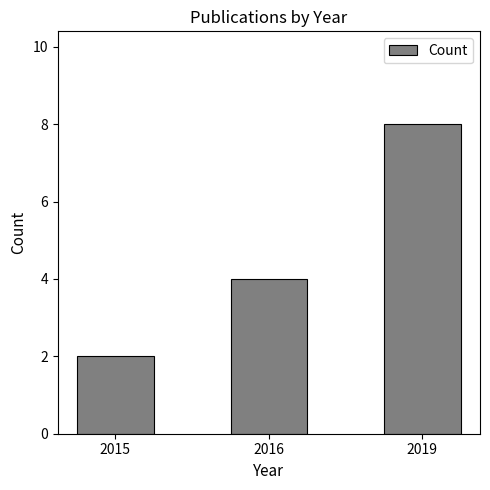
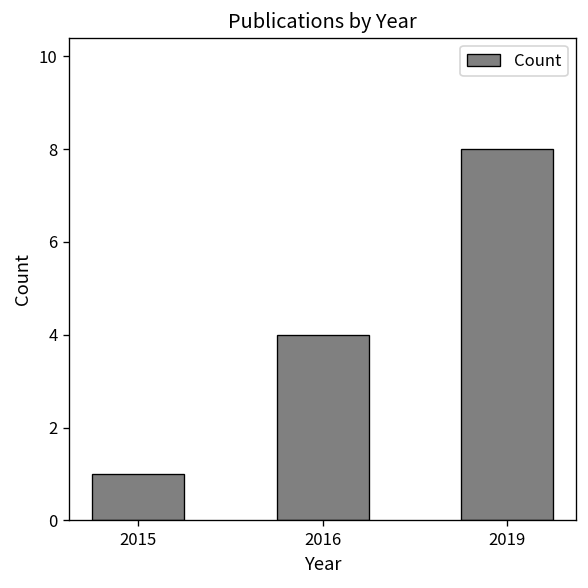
2015: 2 -> 1
